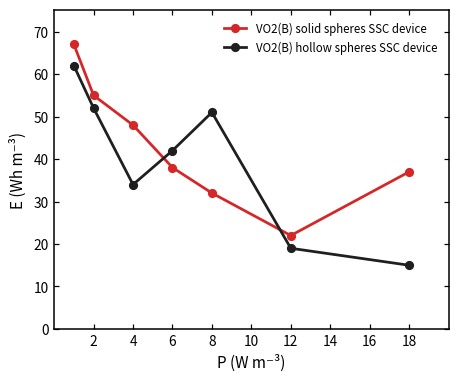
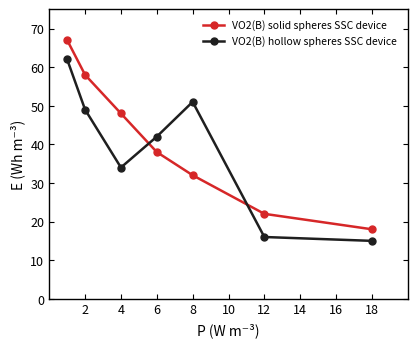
VO2(B) solid spheres SSC device, 2: 55 -> 58
VO2(B) hollow spheres SSC device, 2: 52 -> 49
VO2(B) hollow spheres SSC device, 12: 19 -> 16
VO2(B) solid spheres SSC device, 18: 37 -> 18
